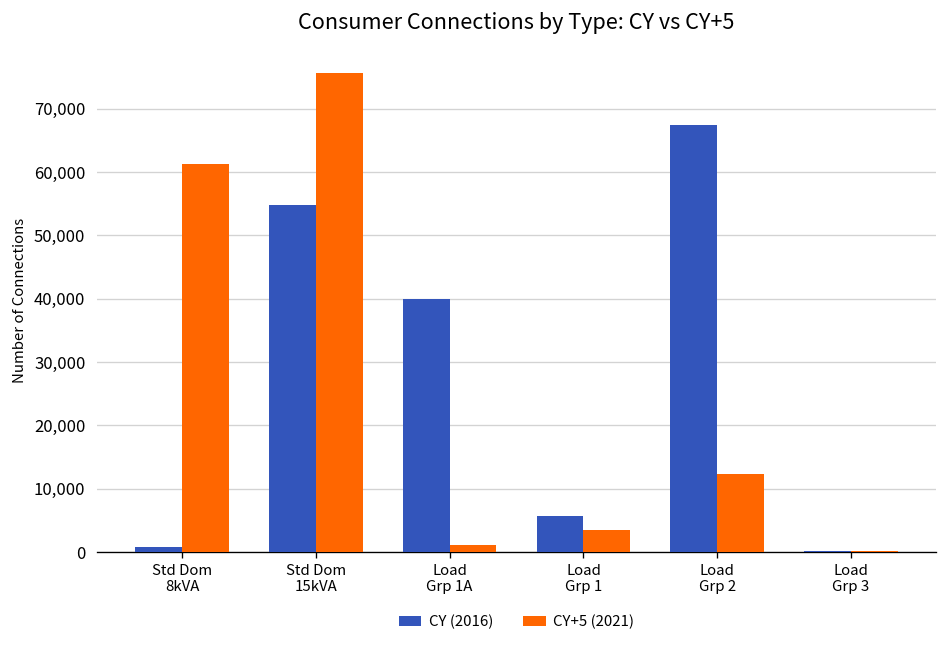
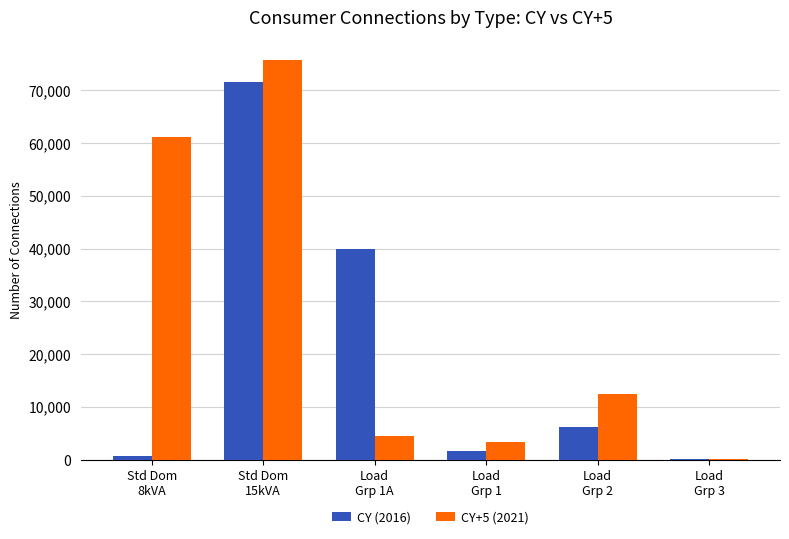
CY (2016), Std Dom 15kVA: 55,000 -> 72,000
CY+5 (2021), Load Grp 1A: 1,000 -> 4,000
CY (2016), Load Grp 1: 6,000 -> 2,000
CY (2016), Load Grp 2: 67,000 -> 6,000
